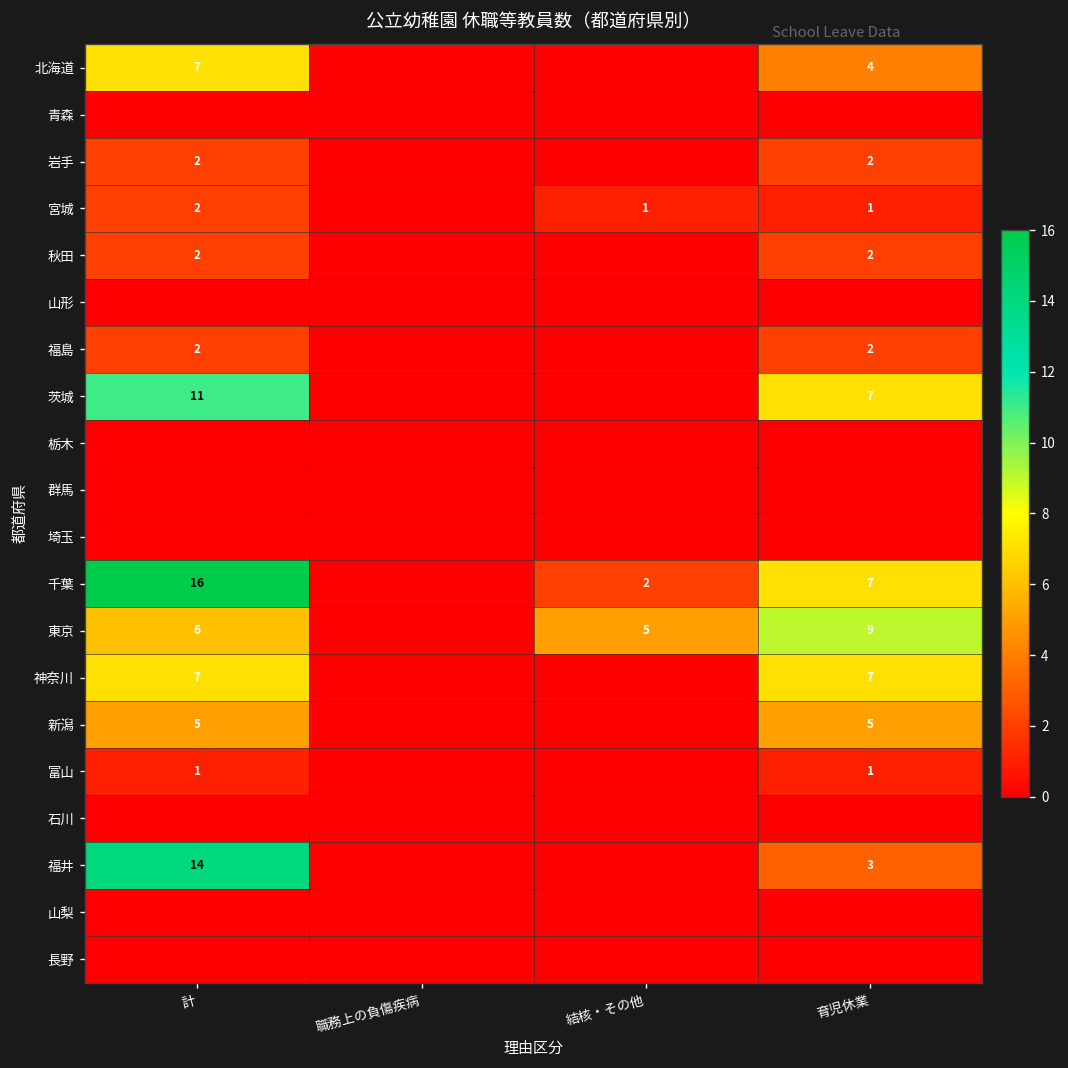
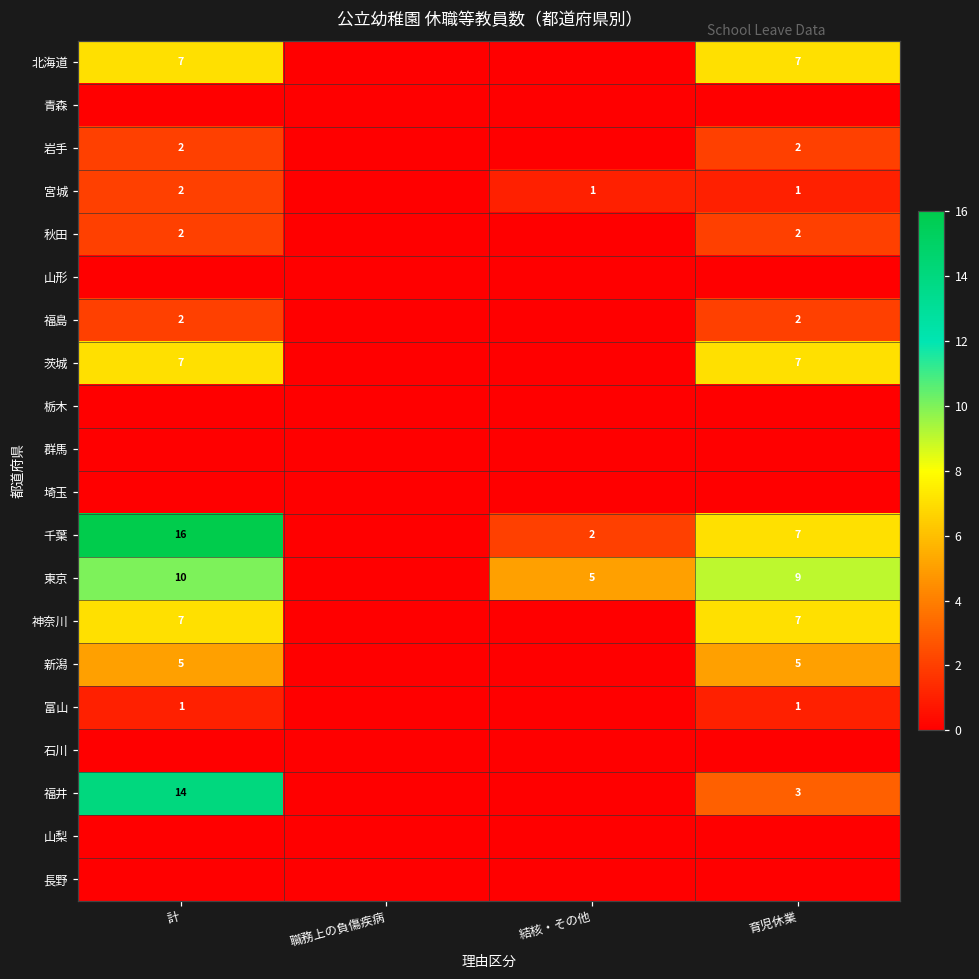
北海道, 育児休業: 4 -> 7
茨城, 計: 11 -> 7
東京, 計: 6 -> 10
